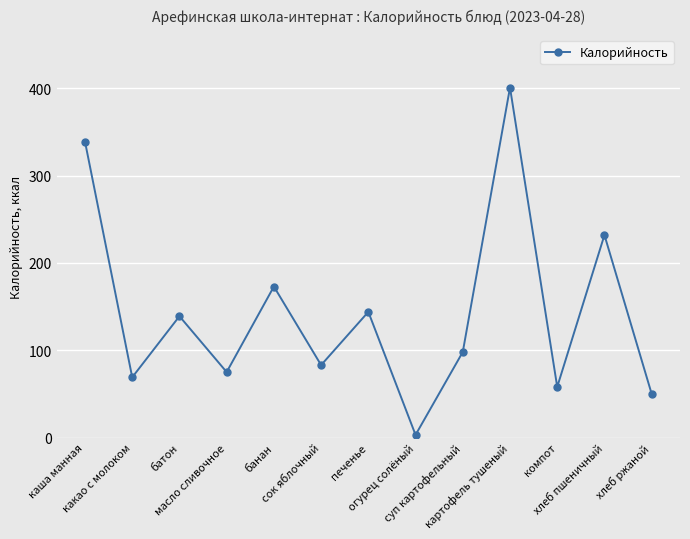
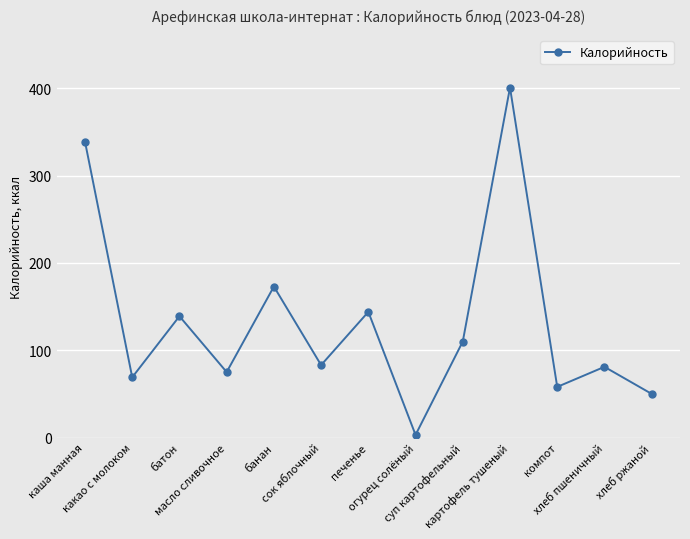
суп картофельный: 100 -> 110
хлеб пшеничный: 230 -> 80
